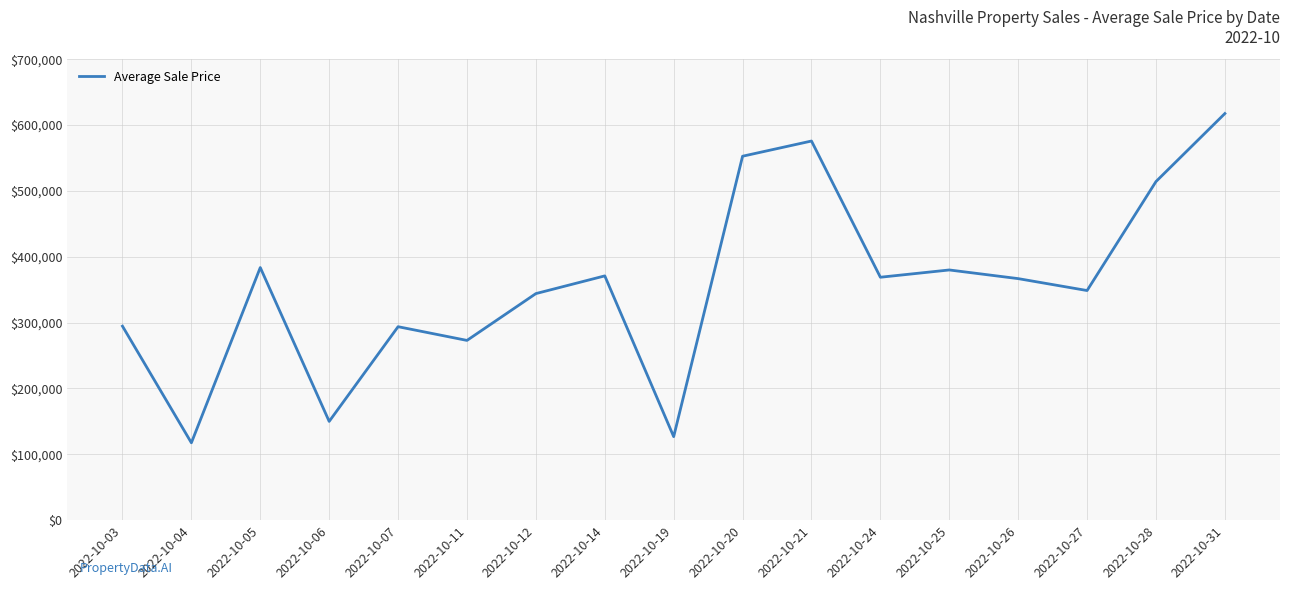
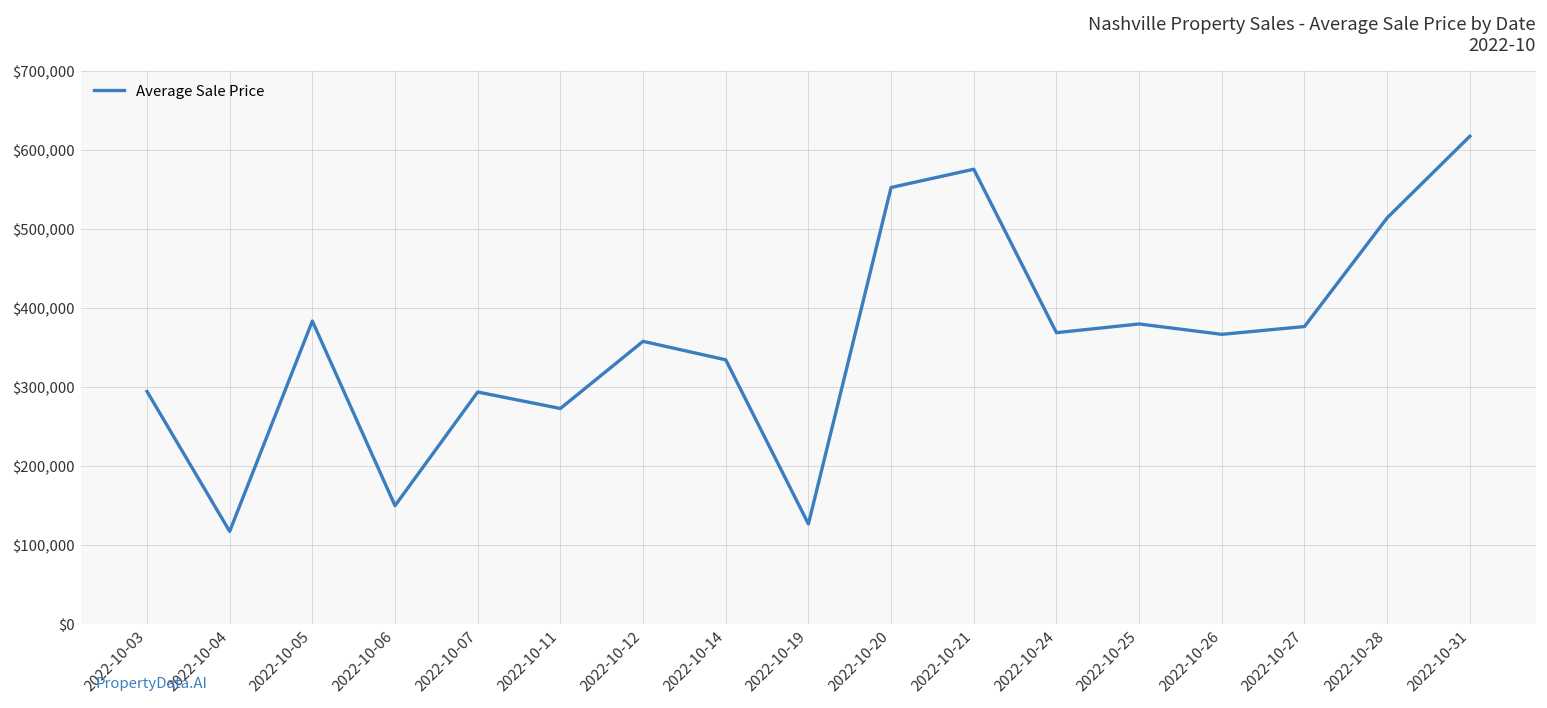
2022-10-12: $340,000 -> $360,000
2022-10-14: $370,000 -> $330,000
2022-10-27: $350,000 -> $380,000
